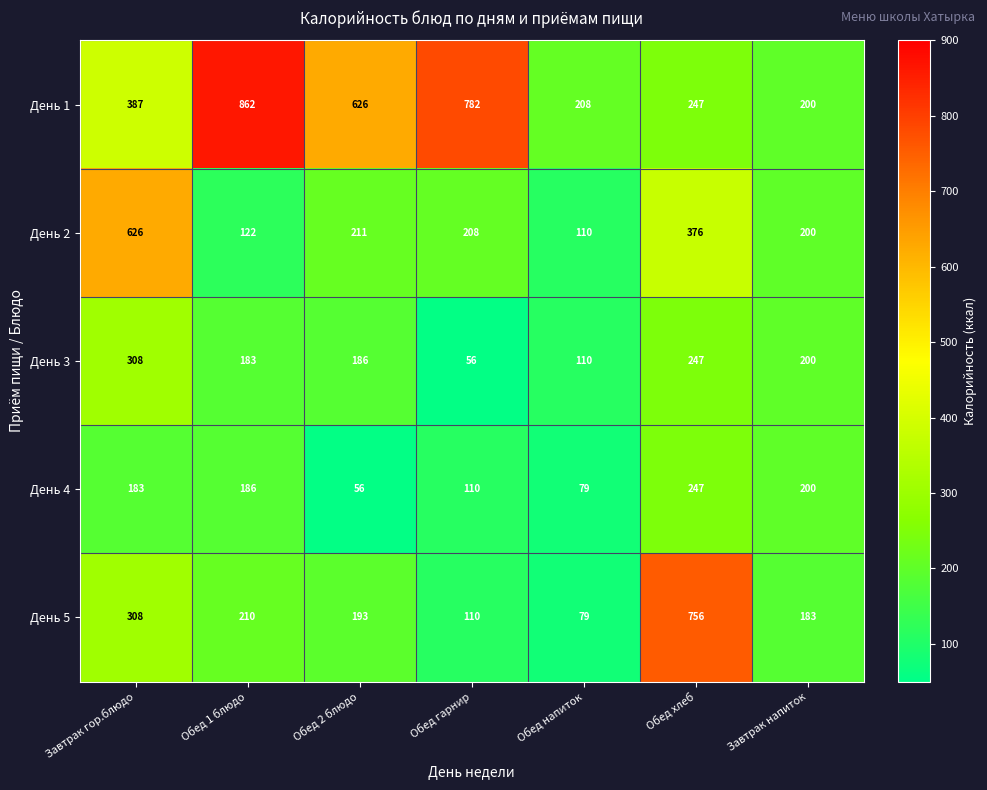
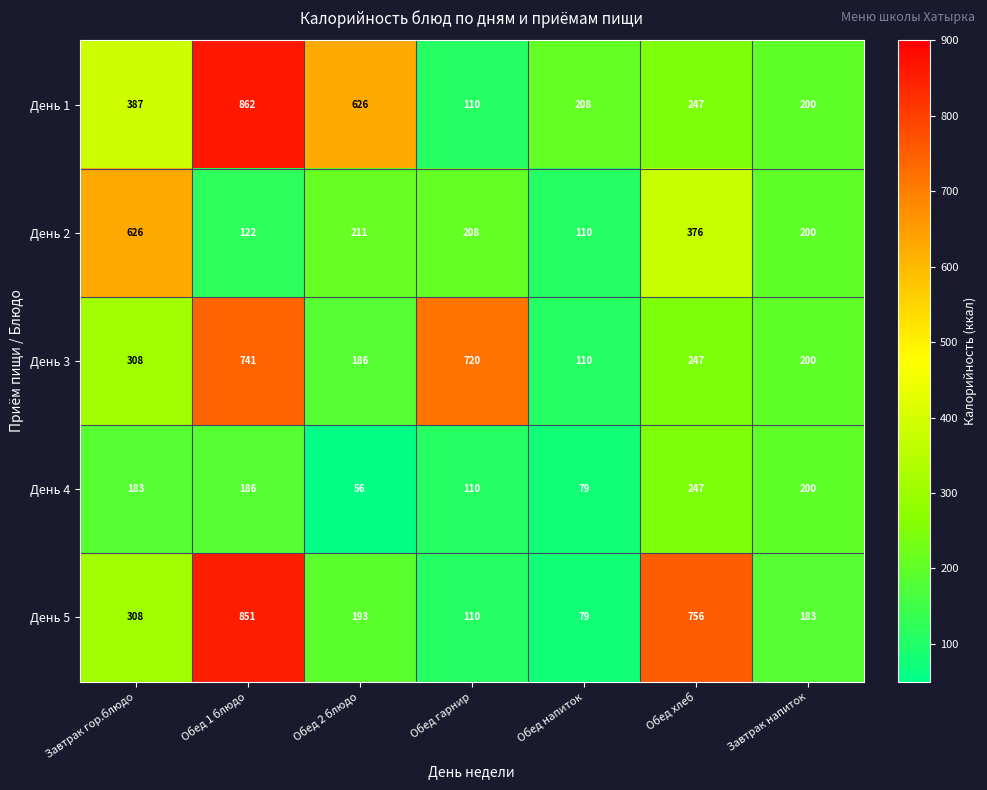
День 1, Обед гарнир: 782 -> 110
День 3, Обед 1 блюдо: 183 -> 741
День 3, Обед гарнир: 56 -> 720
День 5, Обед 1 блюдо: 210 -> 851
